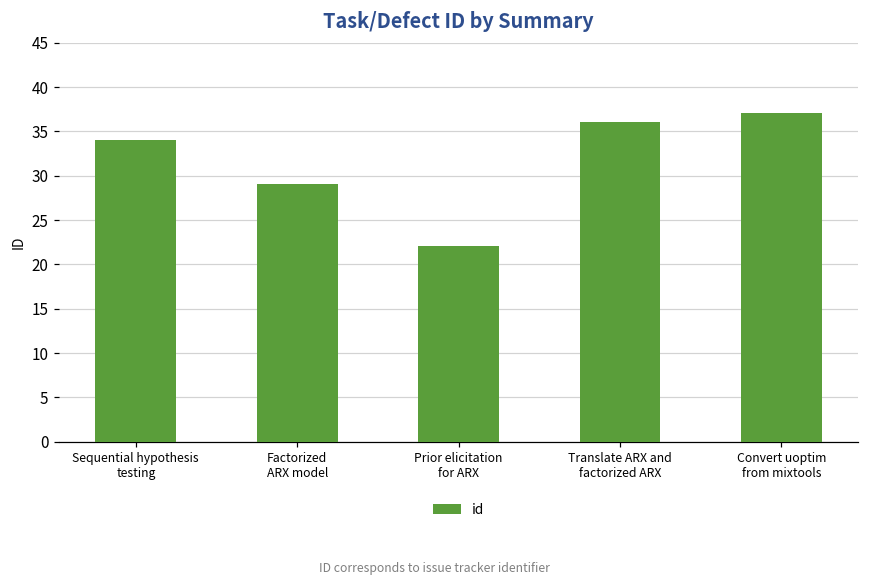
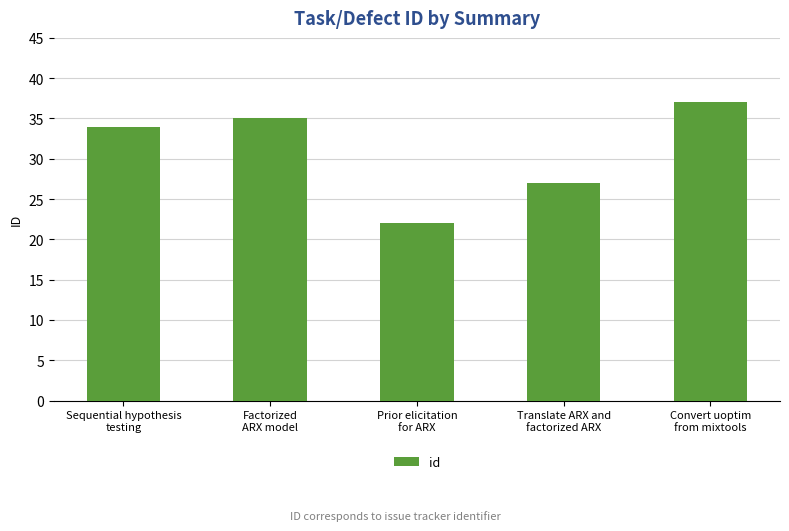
Factorized ARX model: 29 -> 35
Translate ARX and factorized ARX: 36 -> 27
